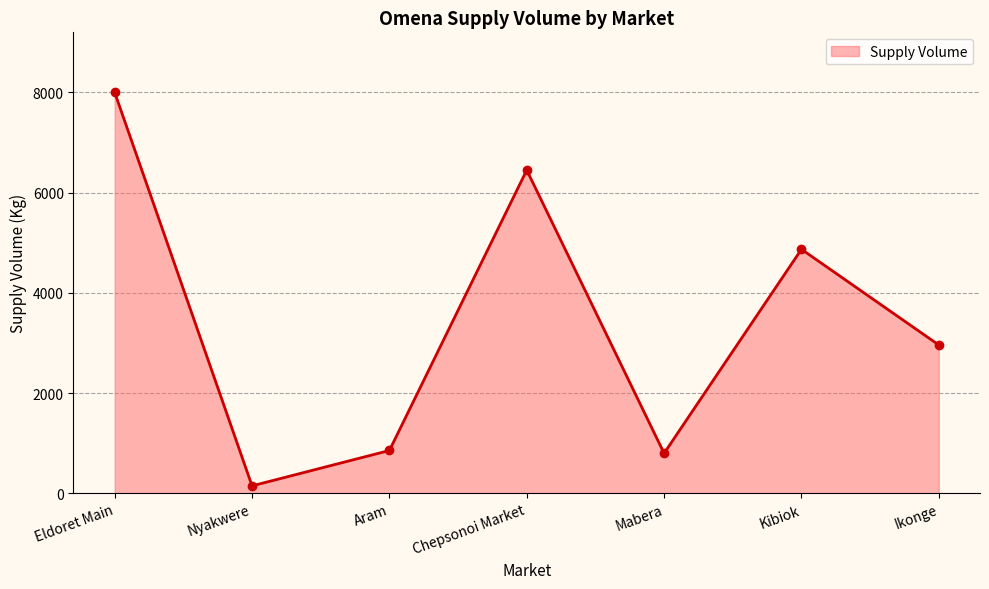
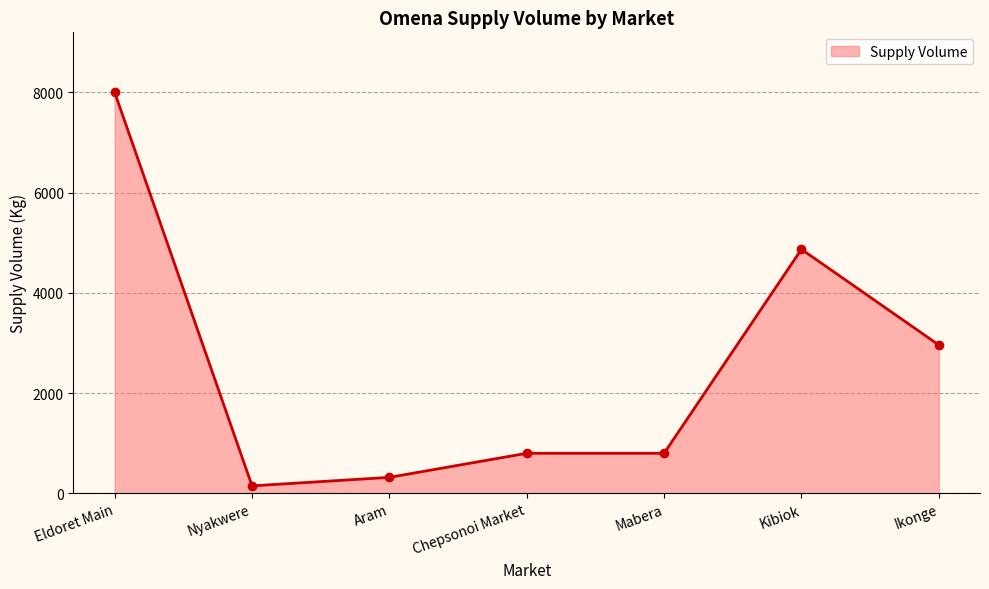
Aram: 900 -> 300
Chepsonoi Market: 6500 -> 800
